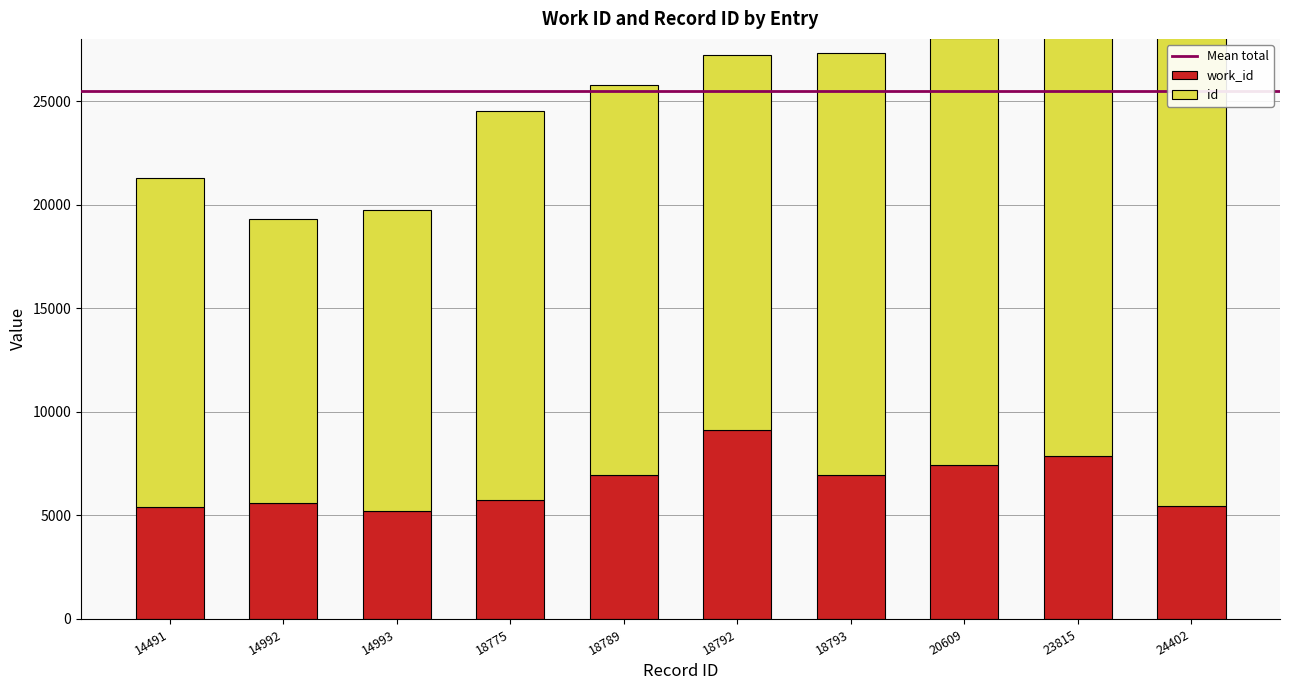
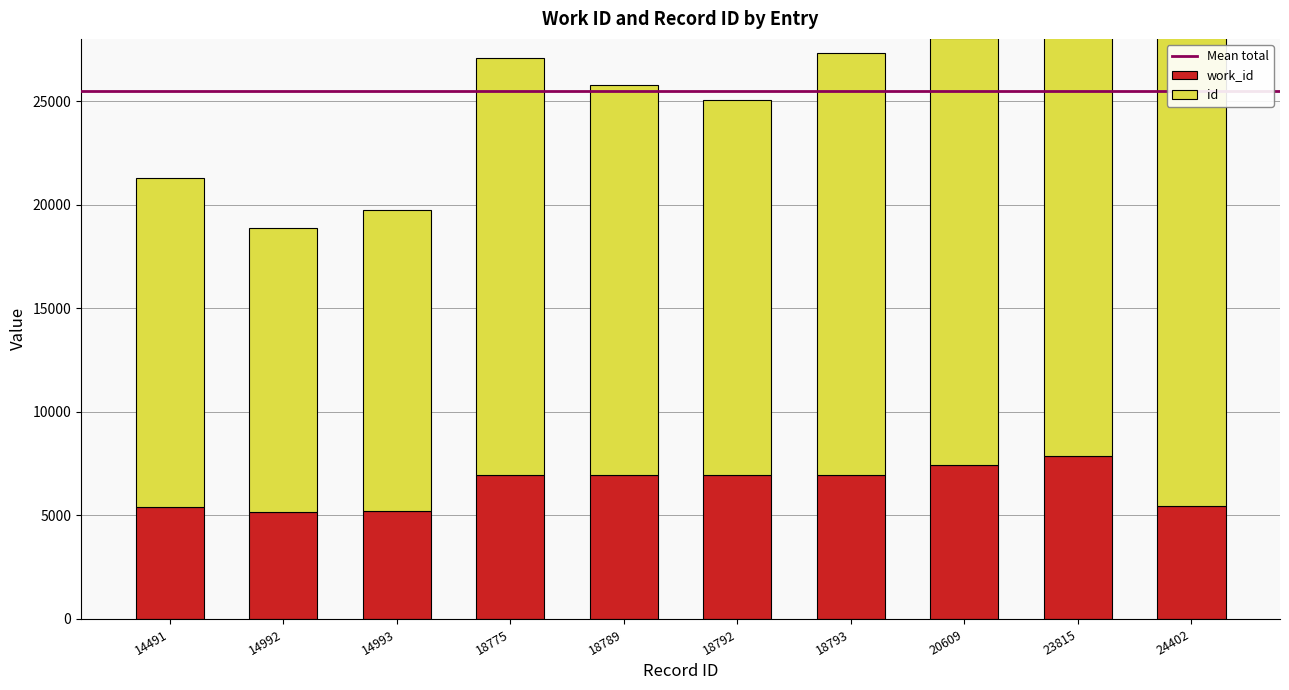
work_id, 14992: 5600 -> 5200
work_id, 18775: 5800 -> 7000
id, 18775: 18800 -> 20100
work_id, 18792: 9100 -> 7000
